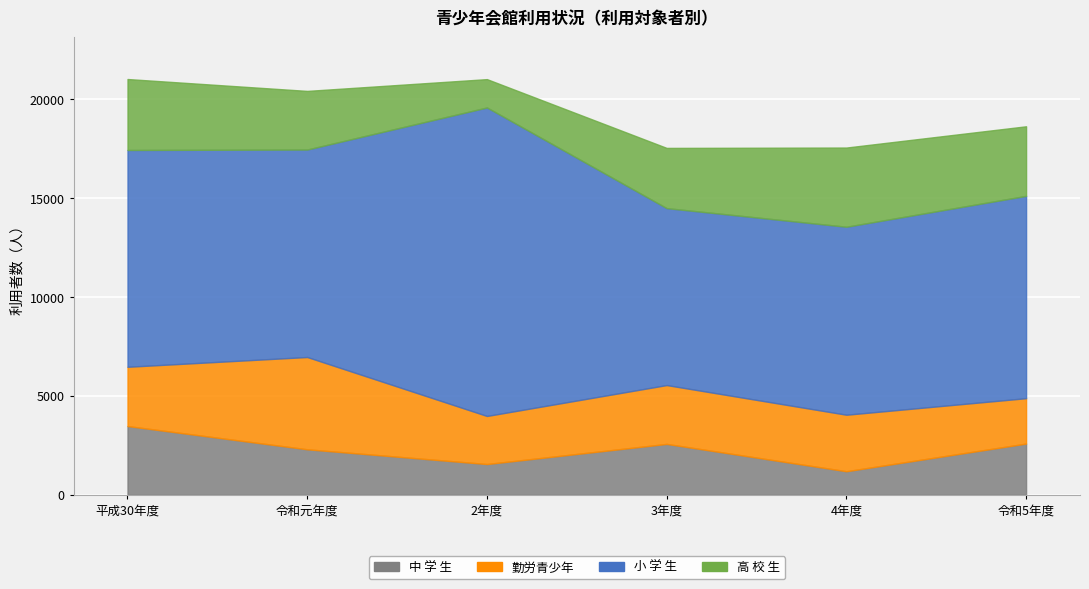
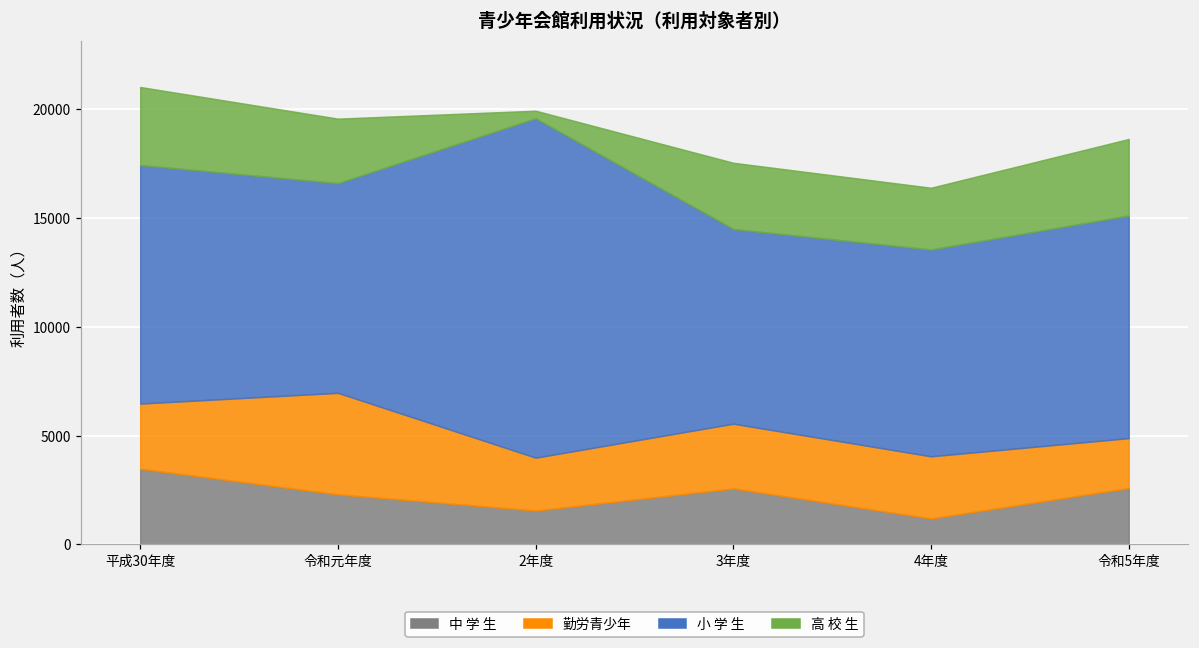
小 学 生, 令和元年度: 10500 -> 9600
高 校 生, 2年度: 1400 -> 300
高 校 生, 4年度: 4000 -> 2800
